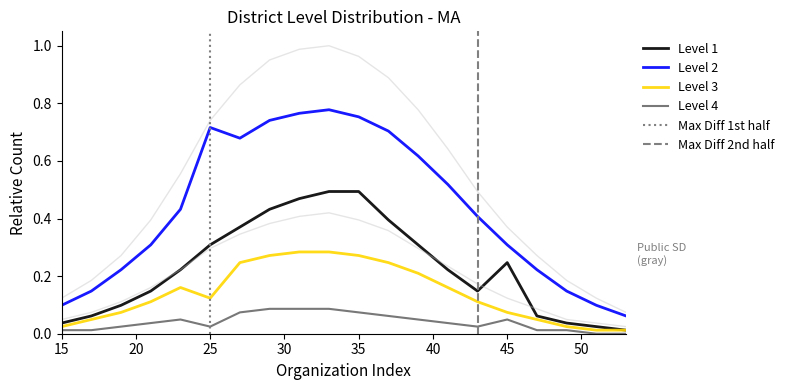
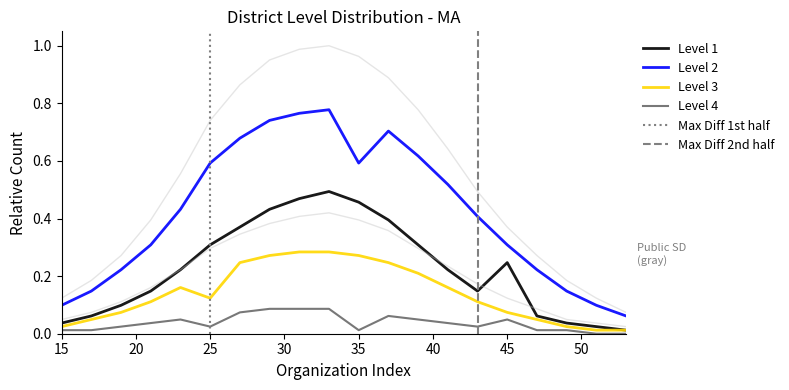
Level 2, 25: 0.72 -> 0.59
Level 1, 35: 0.49 -> 0.46
Level 2, 35: 0.75 -> 0.59
Level 4, 35: 0.07 -> 0.01
